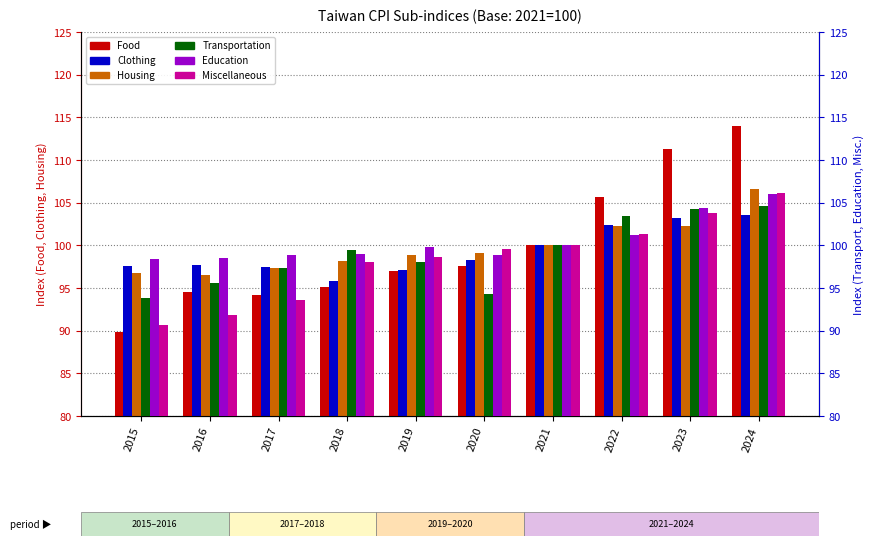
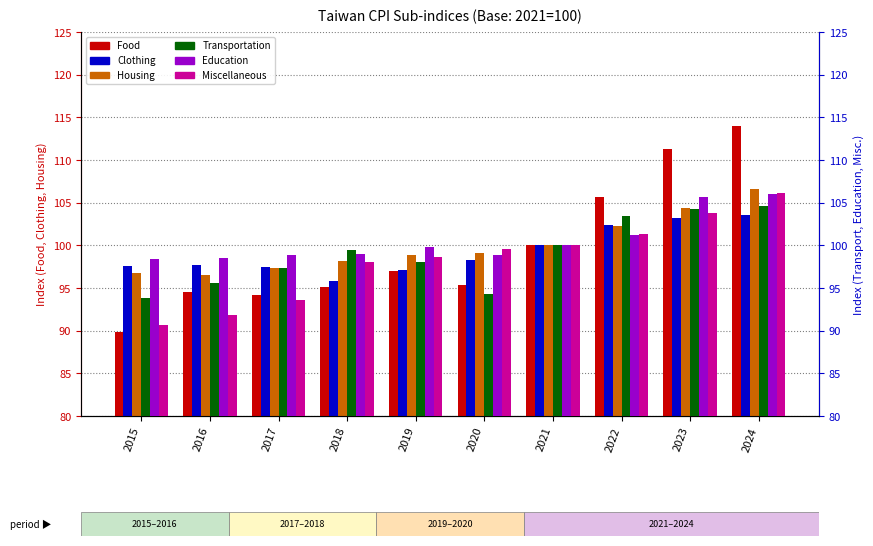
Food, 2020: 98 -> 95
Housing, 2023: 102 -> 104
Education, 2023: 104 -> 106
